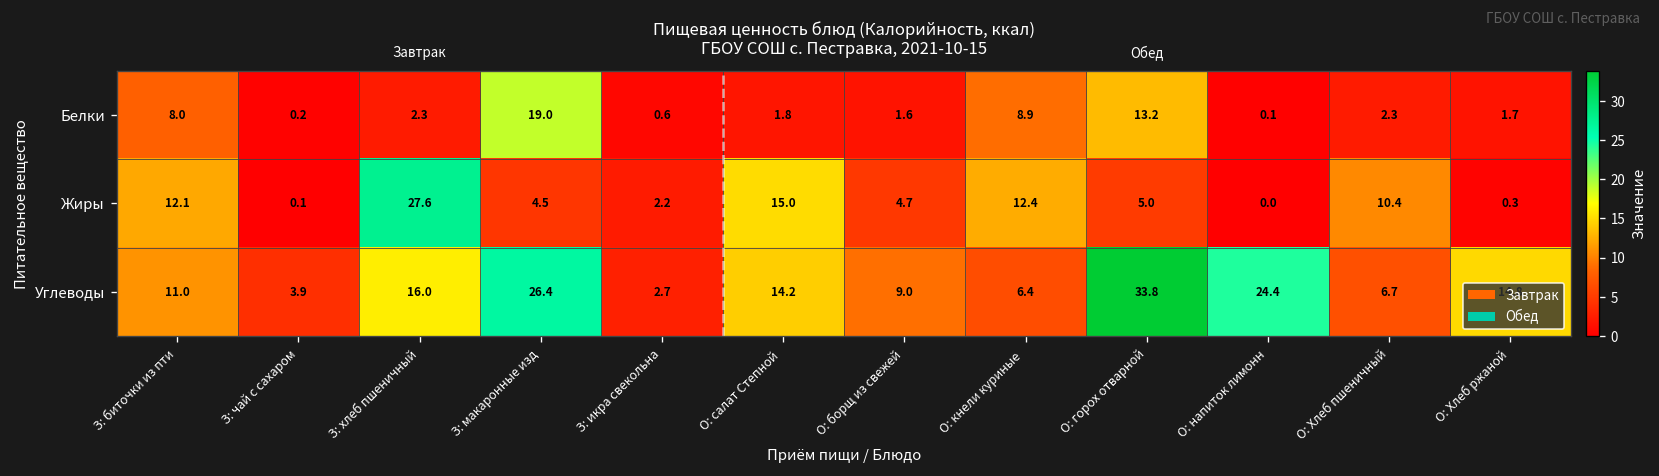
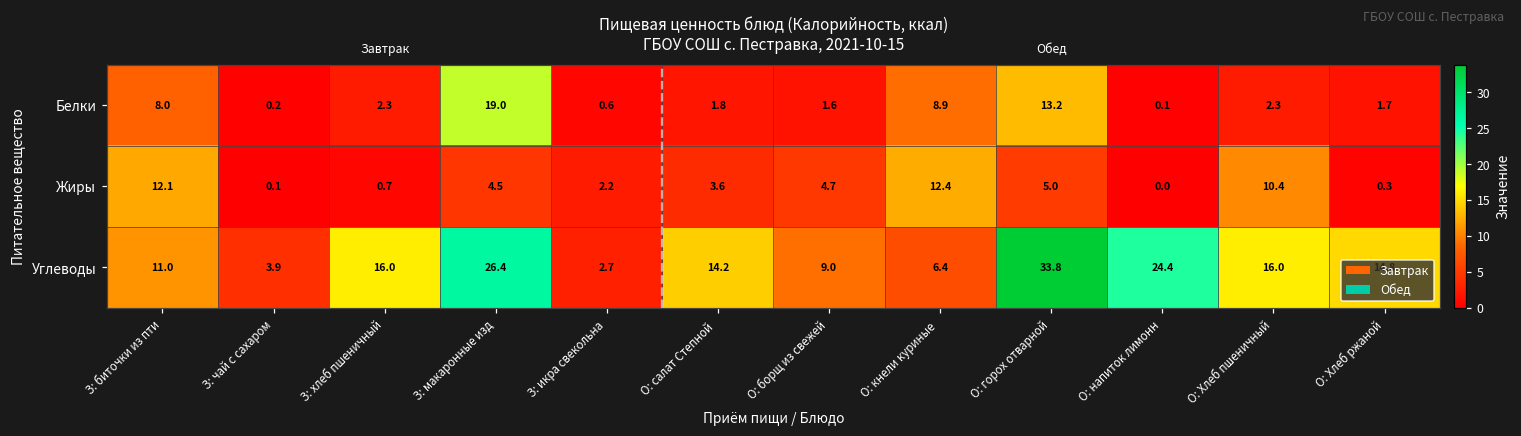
Жиры, З: хлеб пшеничный: 27.6 -> 0.7
Жиры, О: салат Степной: 15.0 -> 3.6
Углеводы, О: Хлеб пшеничный: 6.7 -> 16.0
